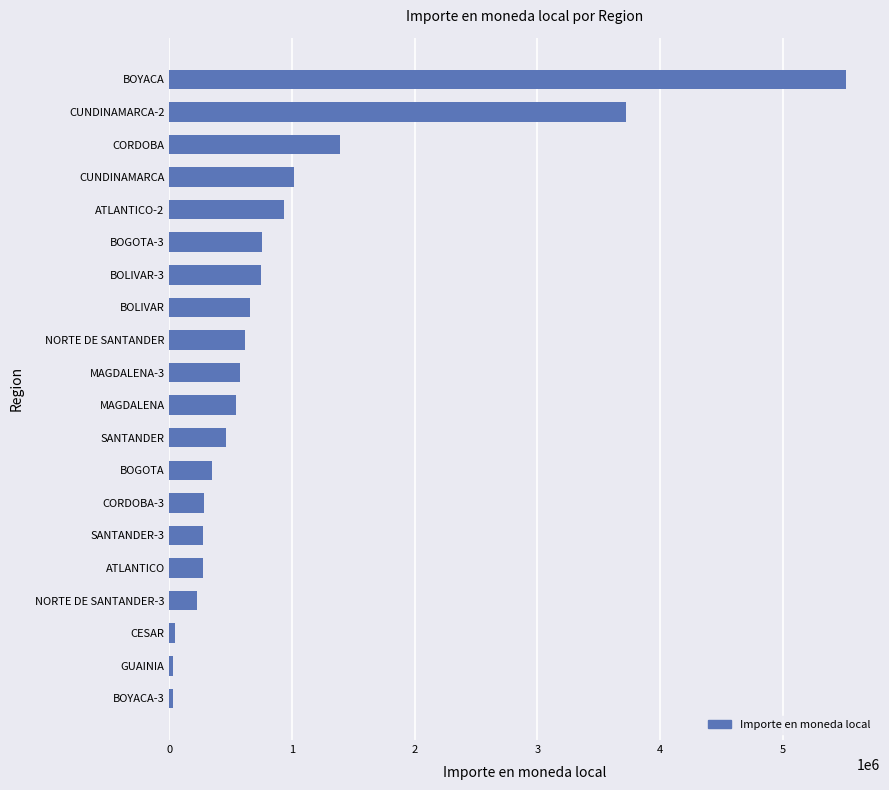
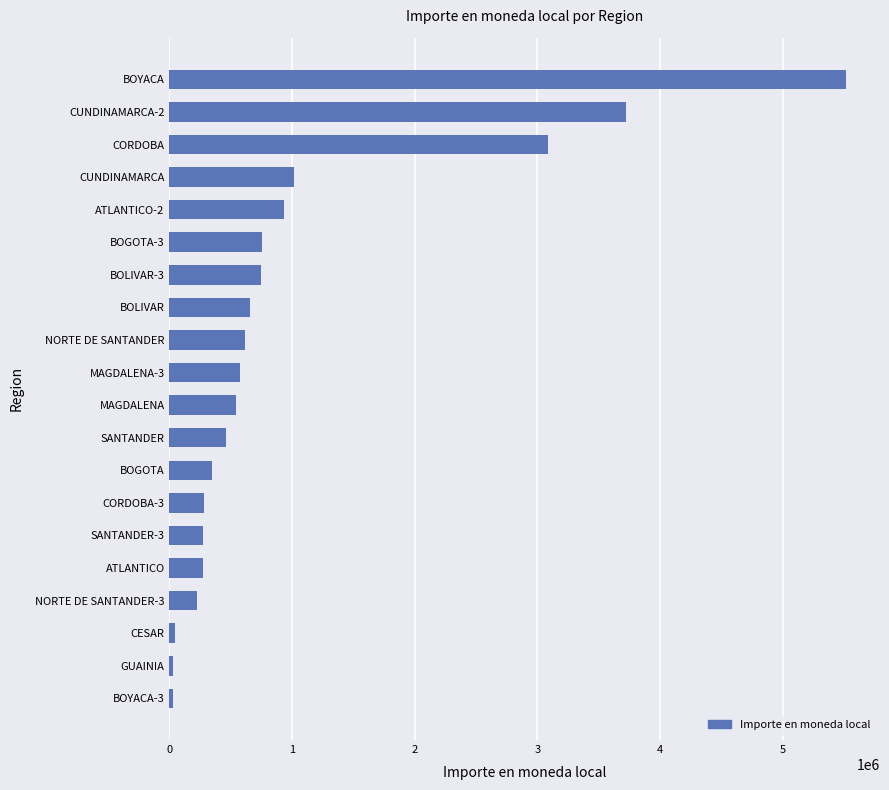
CORDOBA: 1390000 -> 3090000
